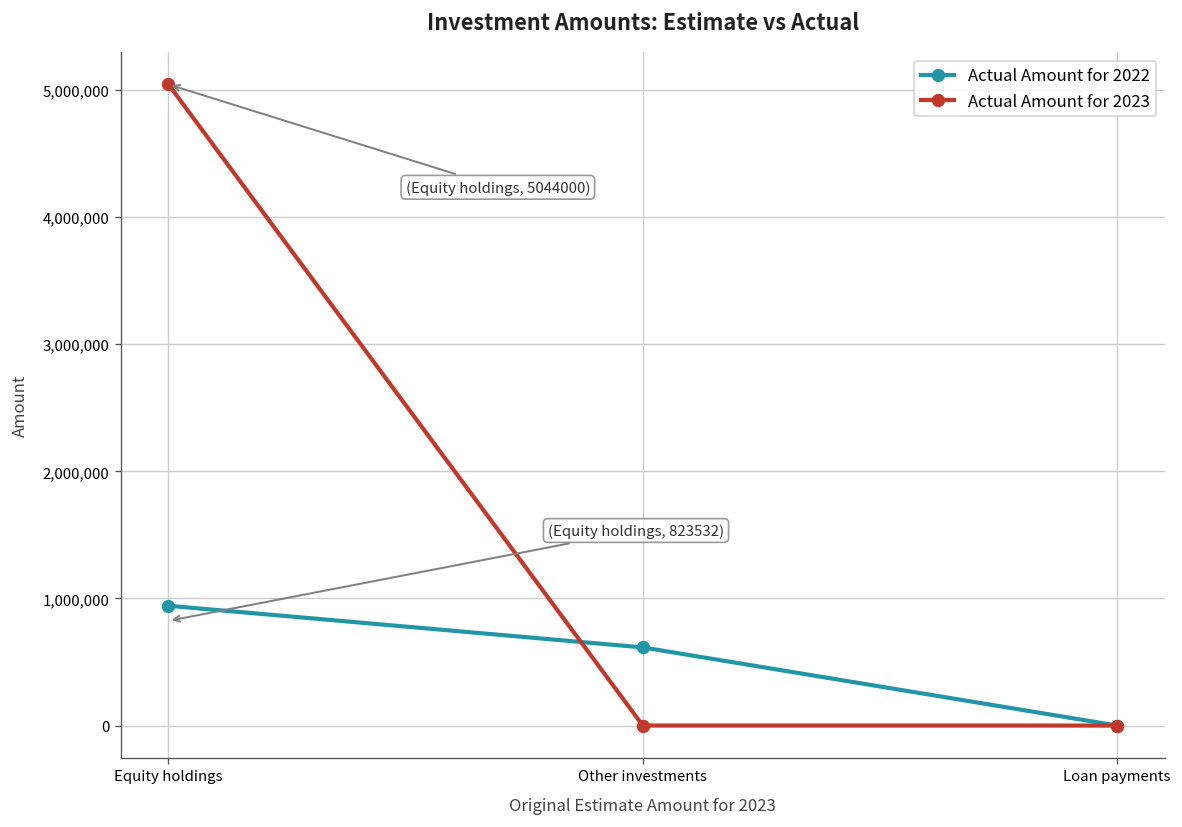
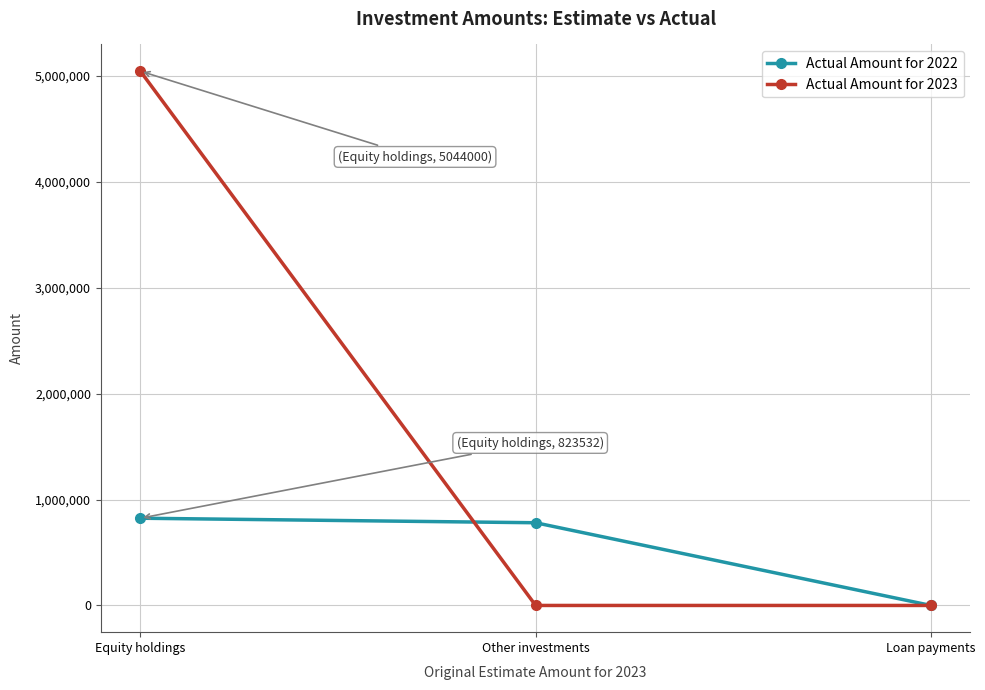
Actual Amount for 2022, Equity holdings: 940,000 -> 820,000
Actual Amount for 2022, Other investments: 610,000 -> 780,000
